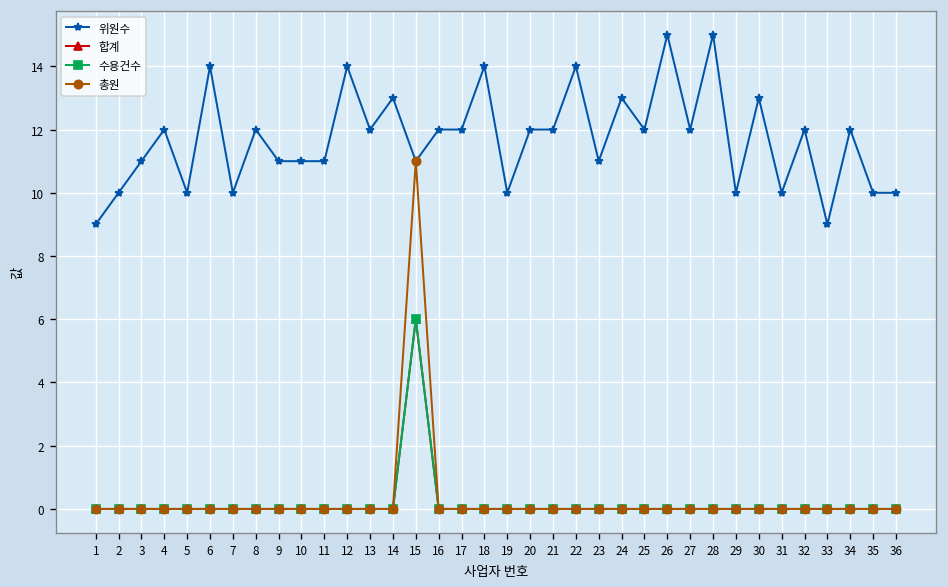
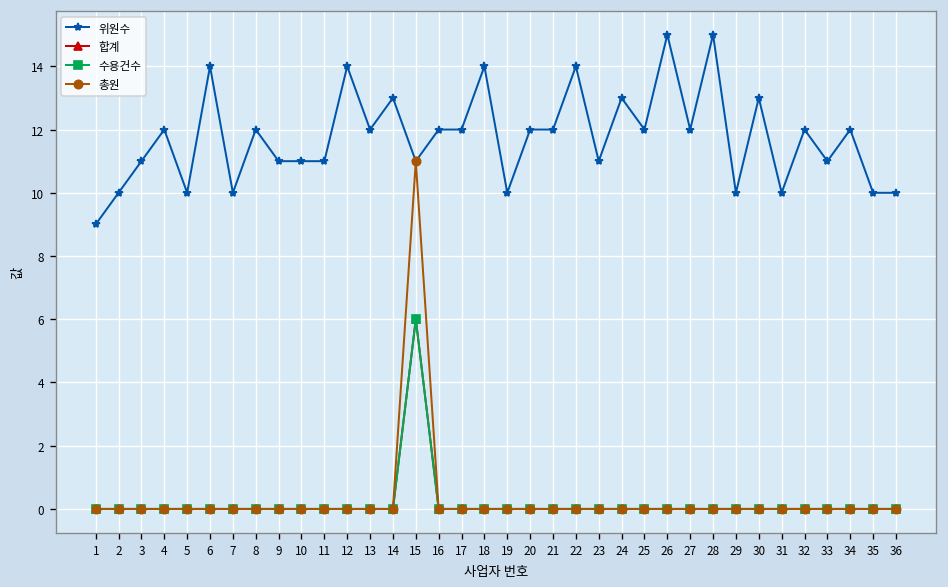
위원수, 33: 9 -> 11
